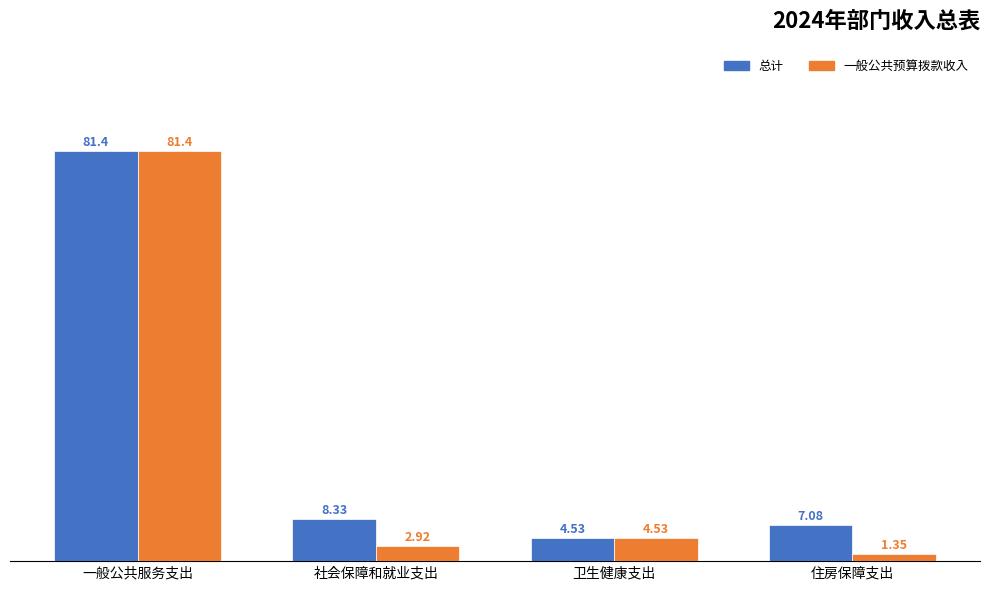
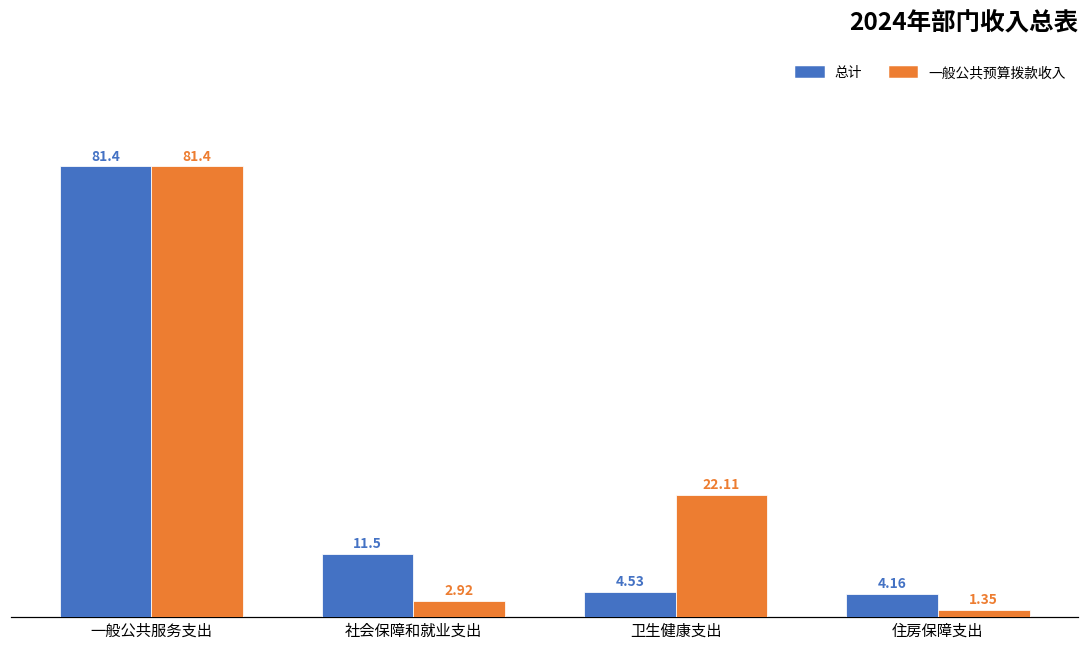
总计, 社会保障和就业支出: 8.33 -> 11.5
一般公共预算拨款收入, 卫生健康支出: 4.53 -> 22.11
总计, 住房保障支出: 7.08 -> 4.16
